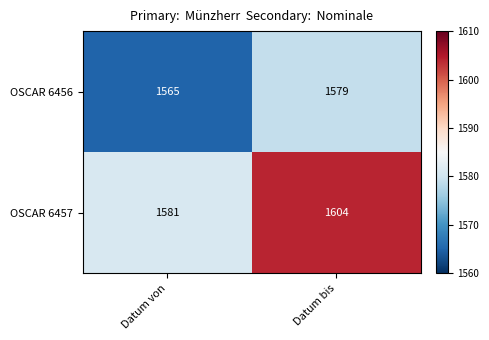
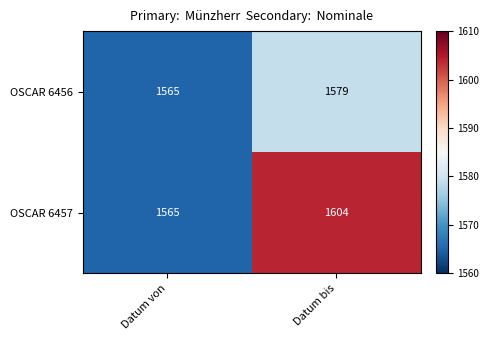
OSCAR 6457, Datum von: 1581 -> 1565
